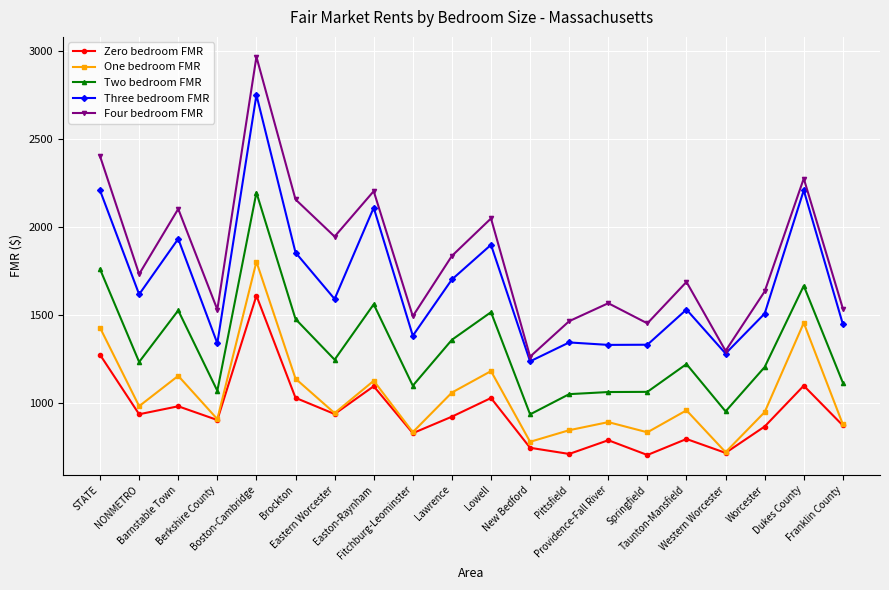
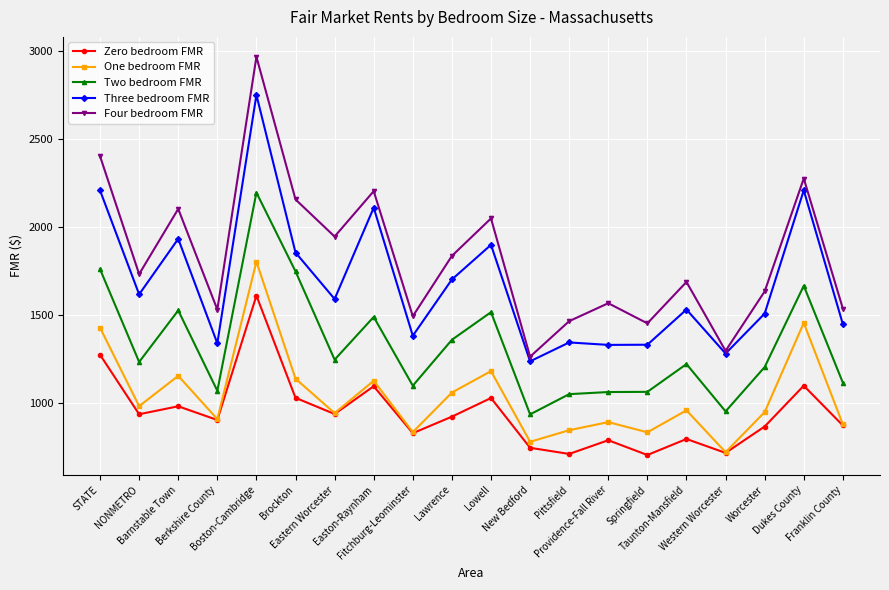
Two bedroom FMR, Brockton: 1480 -> 1750
Two bedroom FMR, Easton-Raynham: 1560 -> 1490
